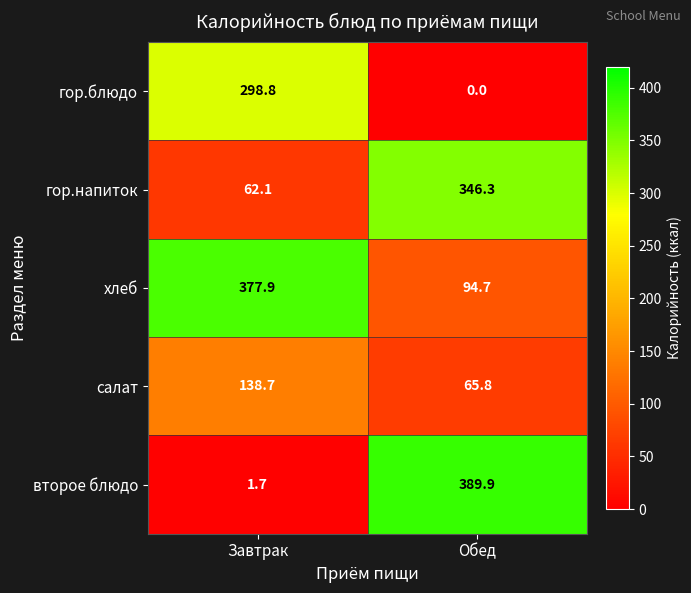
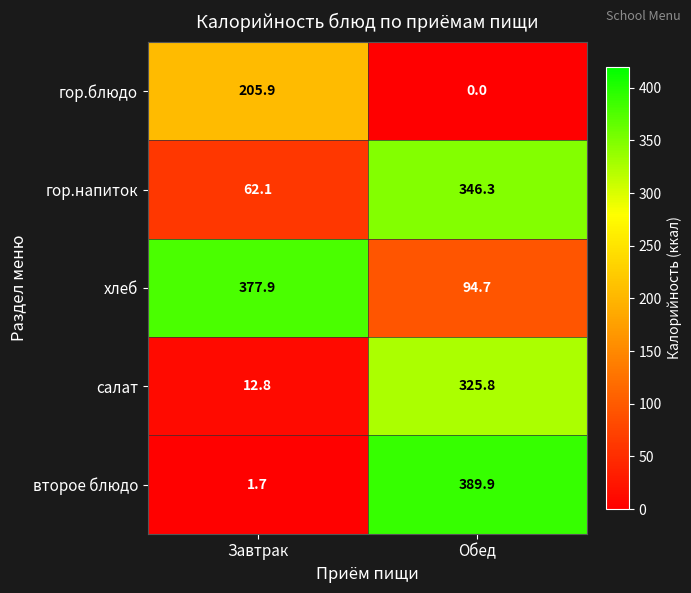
гор.блюдо, Завтрак: 298.8 -> 205.9
салат, Завтрак: 138.7 -> 12.8
салат, Обед: 65.8 -> 325.8
